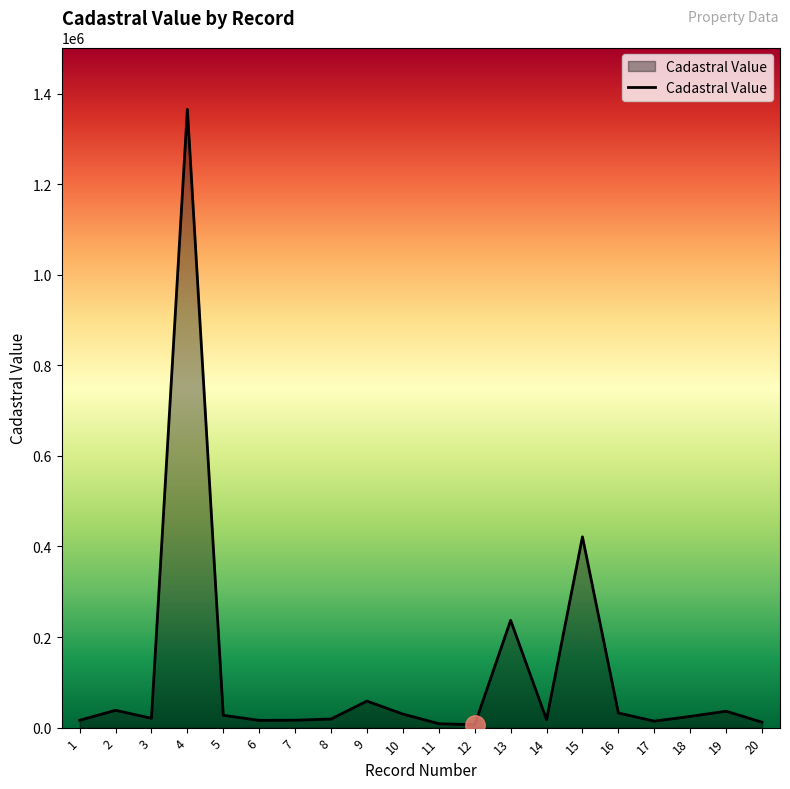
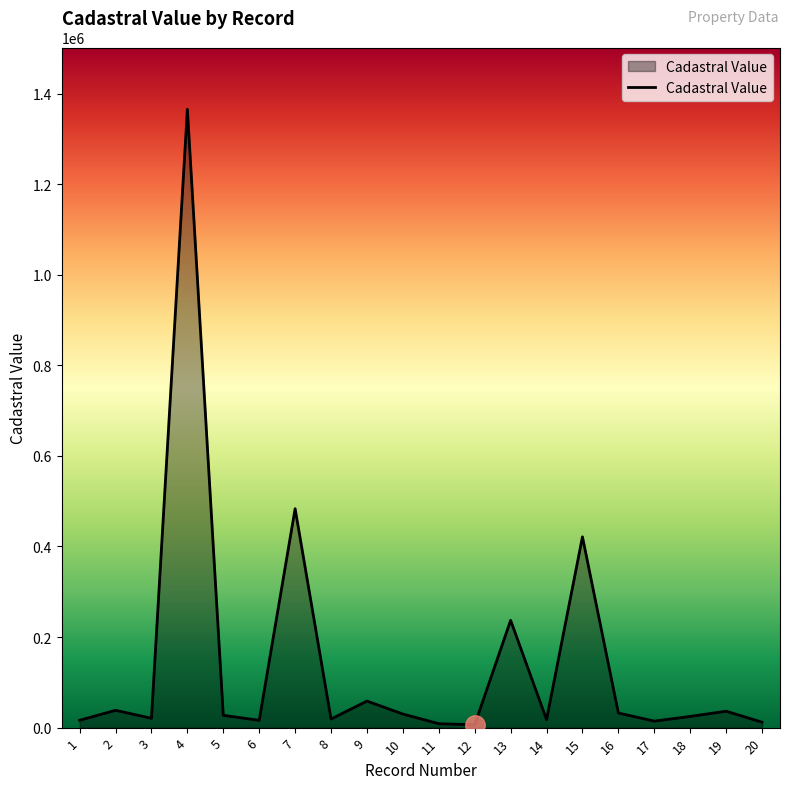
Cadastral Value, 7: 20000 -> 480000
